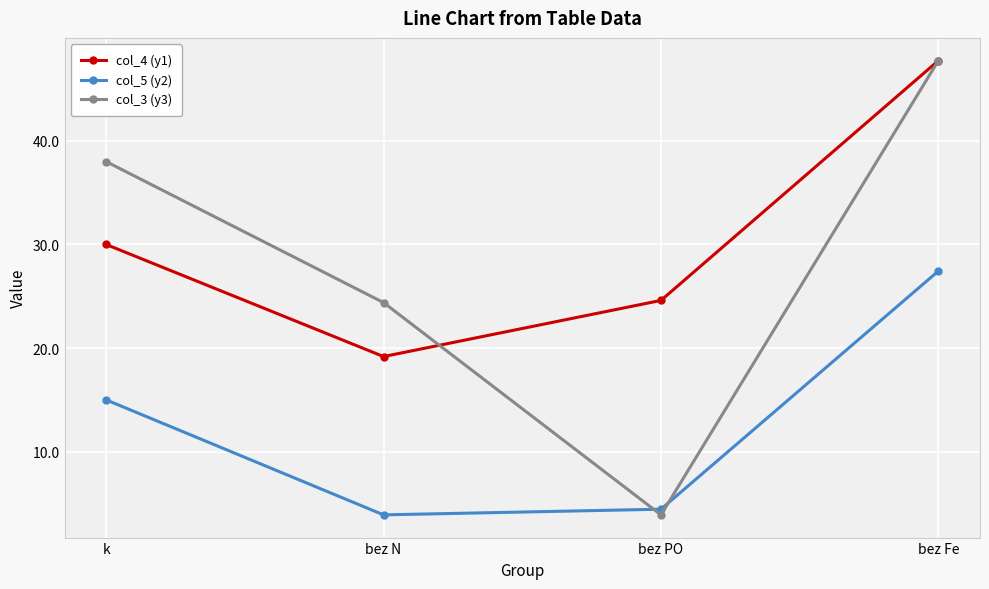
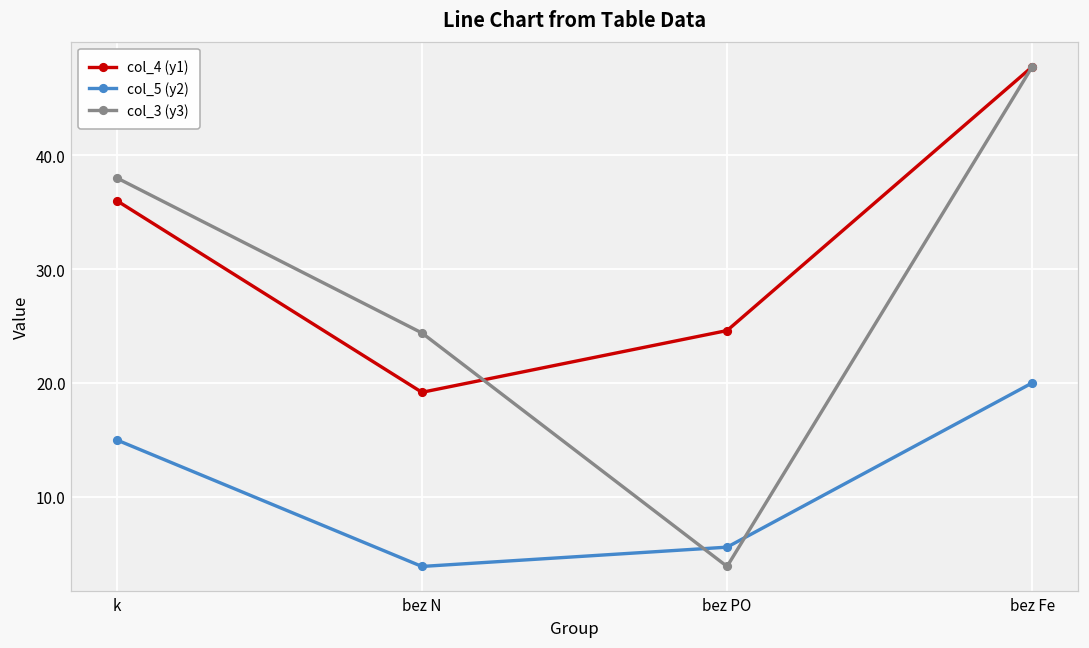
col_4 (y1), k: 30 -> 36
col_5 (y2), bez PO: 4.4 -> 5.6
col_5 (y2), bez Fe: 27.4 -> 20.0
